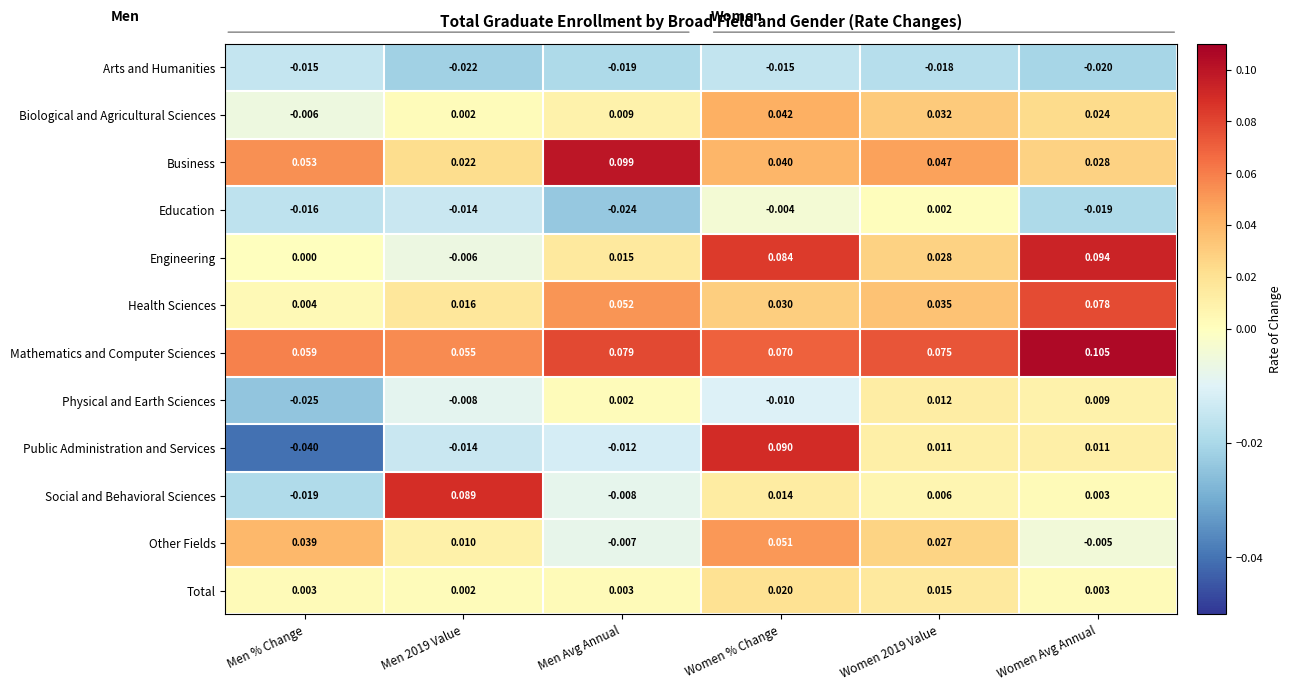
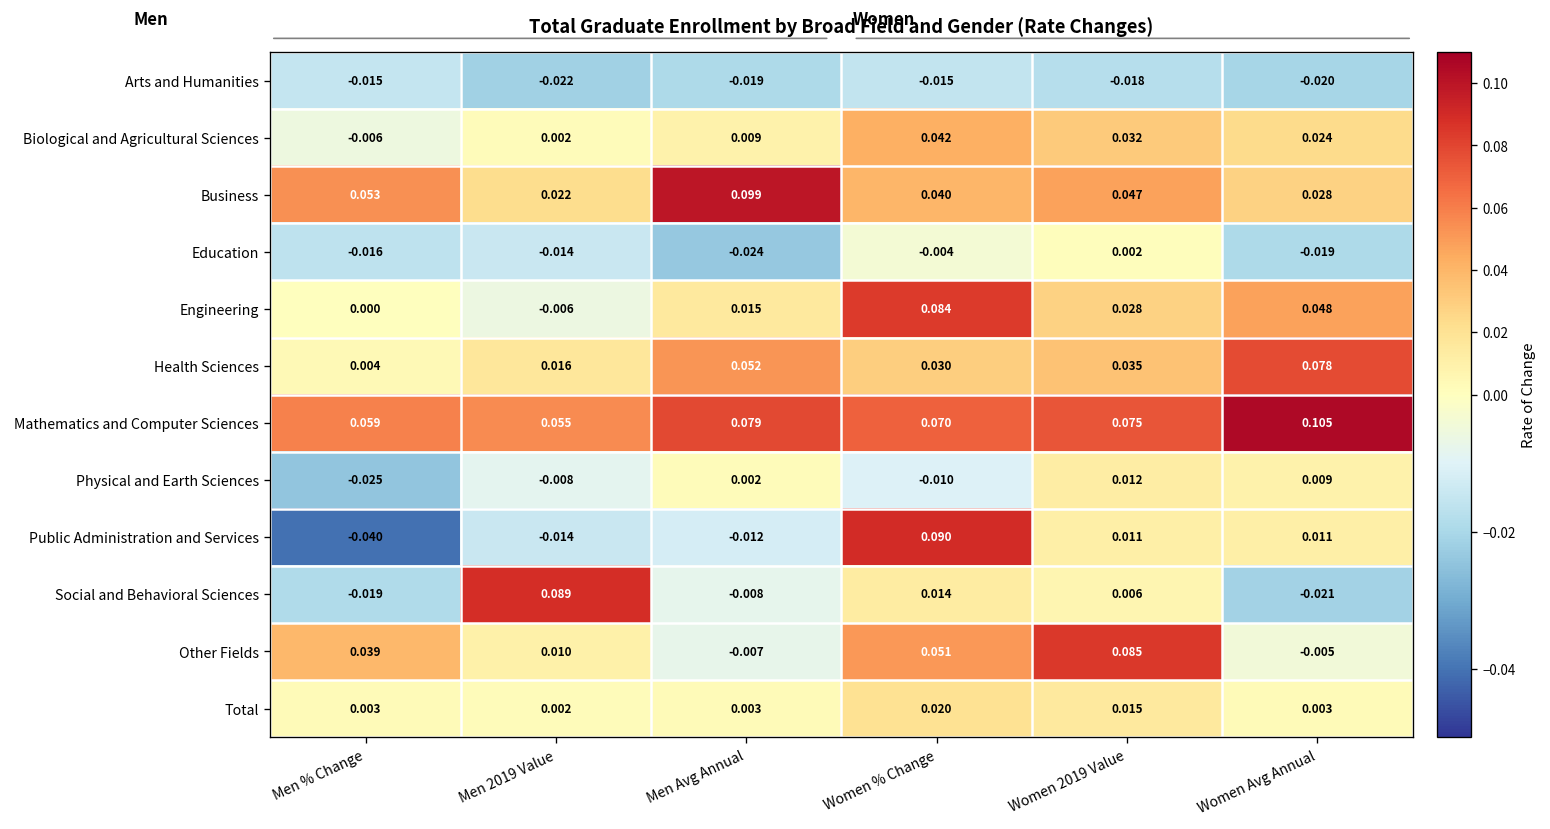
Engineering, Women Avg Annual: 0.094 -> 0.048
Social and Behavioral Sciences, Women Avg Annual: 0.003 -> -0.021
Other Fields, Women 2019 Value: 0.027 -> 0.085
